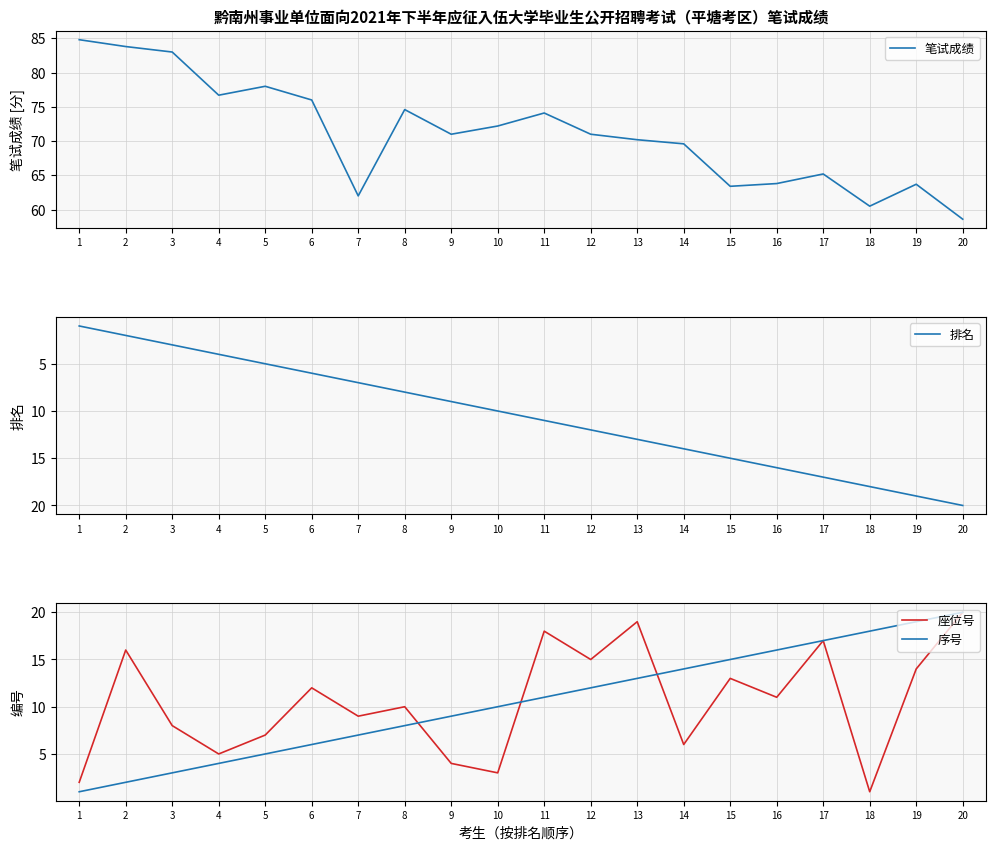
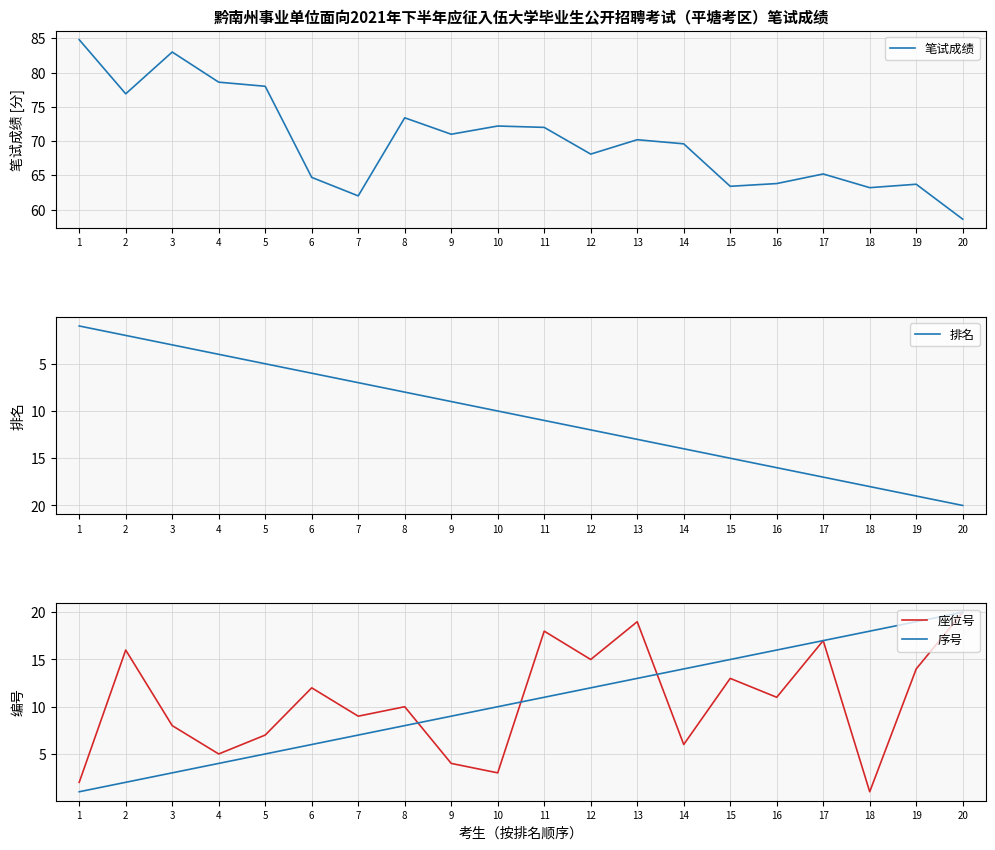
黔南州事业单位面向2021年下半年应征入伍大学毕业生公开招聘考试（平塘考区）笔试成绩, 2: 84 -> 77
黔南州事业单位面向2021年下半年应征入伍大学毕业生公开招聘考试（平塘考区）笔试成绩, 4: 77 -> 79
黔南州事业单位面向2021年下半年应征入伍大学毕业生公开招聘考试（平塘考区）笔试成绩, 6: 76 -> 65
黔南州事业单位面向2021年下半年应征入伍大学毕业生公开招聘考试（平塘考区）笔试成绩, 8: 75 -> 73
黔南州事业单位面向2021年下半年应征入伍大学毕业生公开招聘考试（平塘考区）笔试成绩, 11: 74 -> 72
黔南州事业单位面向2021年下半年应征入伍大学毕业生公开招聘考试（平塘考区）笔试成绩, 12: 71 -> 68
黔南州事业单位面向2021年下半年应征入伍大学毕业生公开招聘考试（平塘考区）笔试成绩, 18: 61 -> 63
